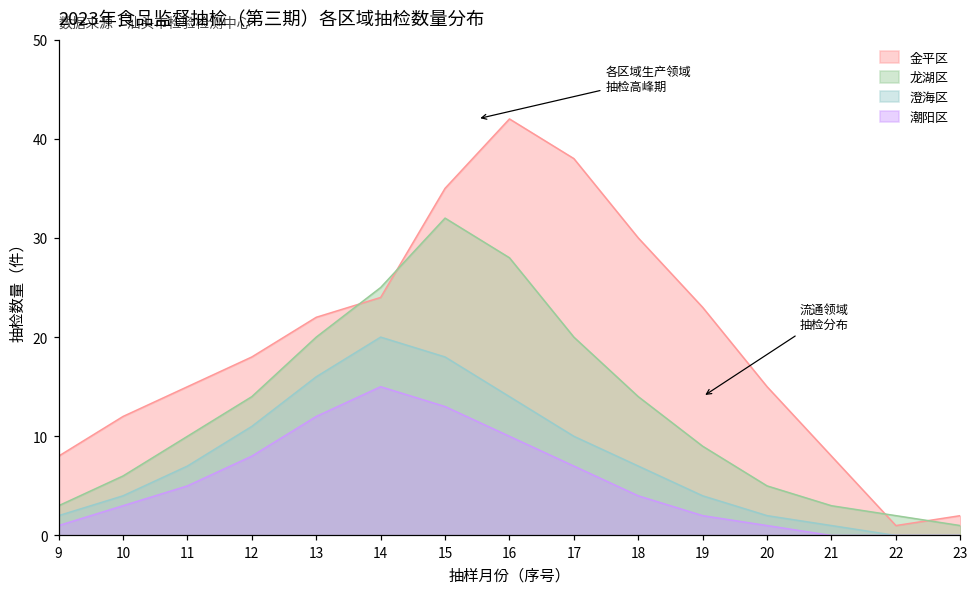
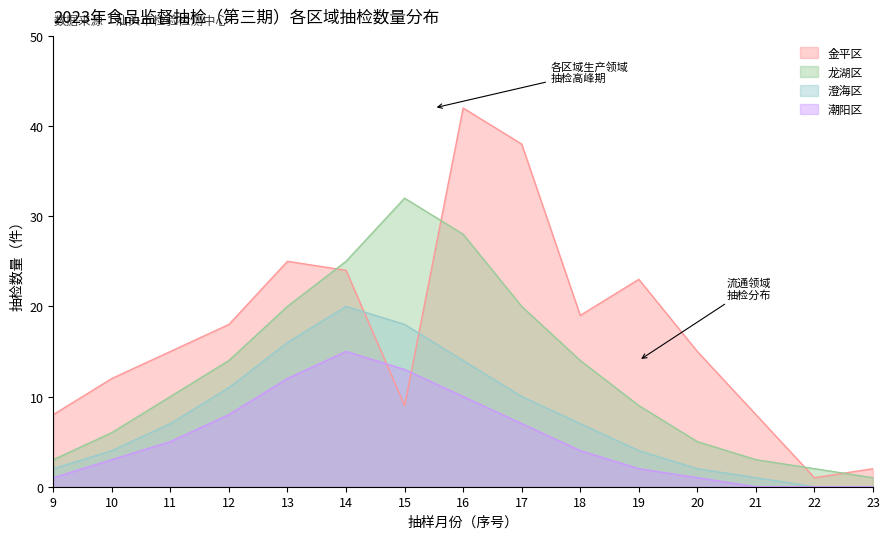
金平区, 13: 22 -> 25
金平区, 15: 35 -> 9
金平区, 18: 30 -> 19
